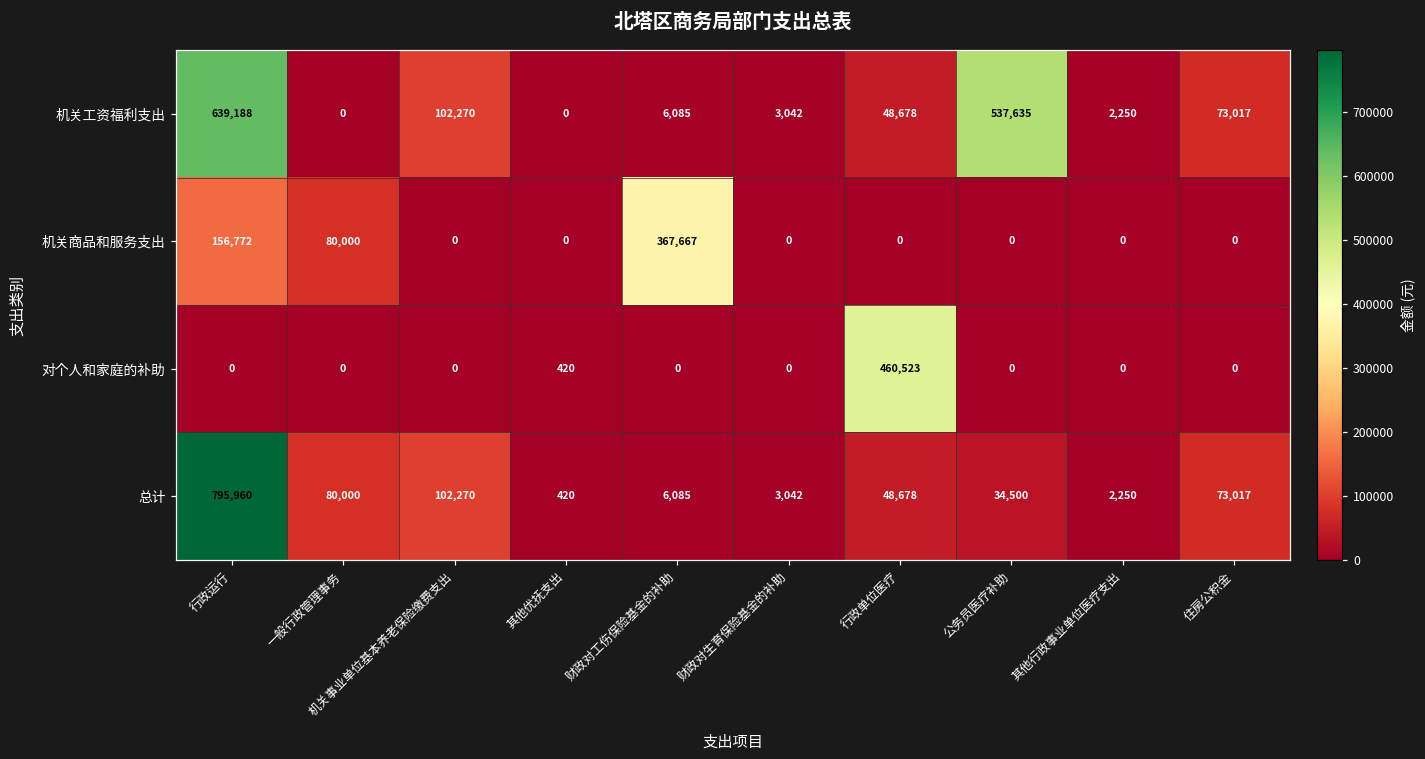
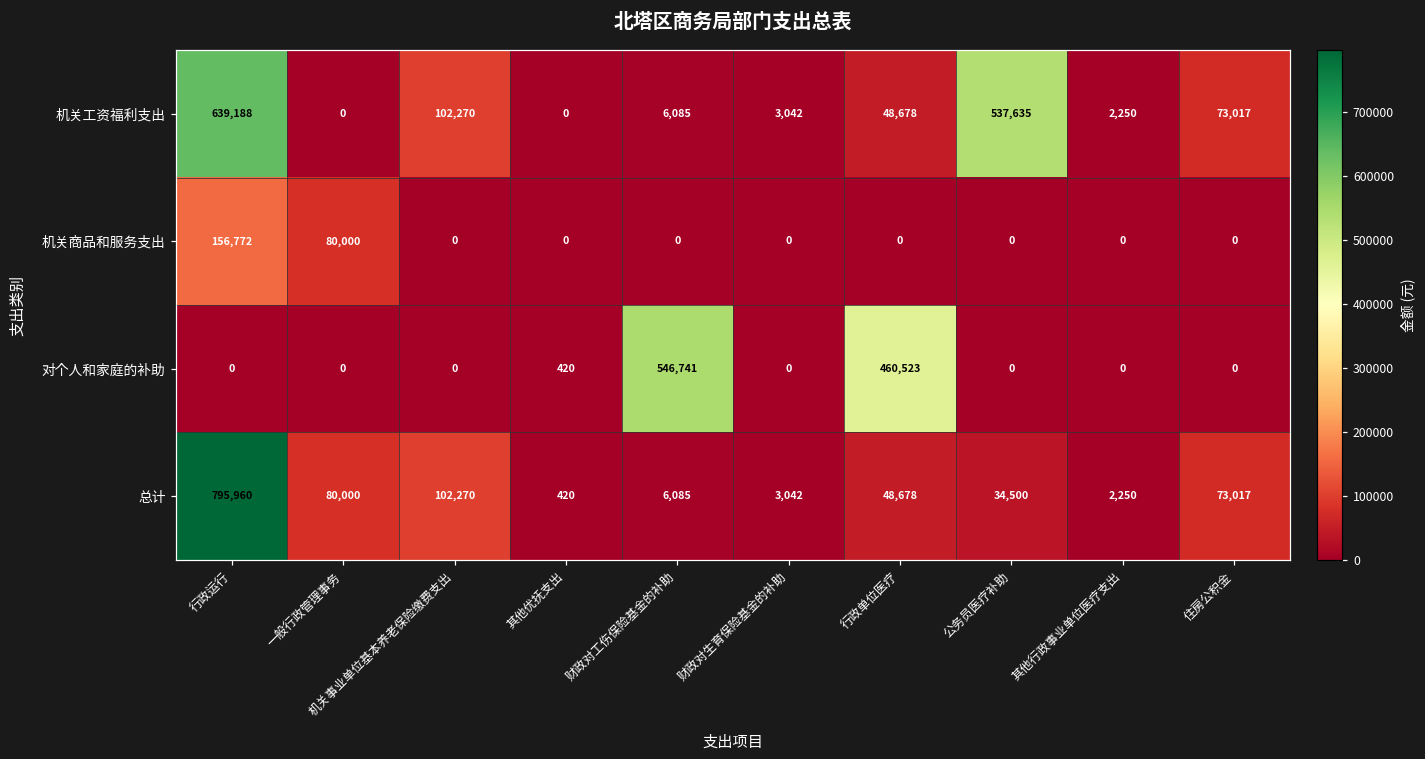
机关商品和服务支出, 财政对工伤保险基金的补助: 367,667 -> 0
对个人和家庭的补助, 财政对工伤保险基金的补助: 0 -> 546,741
